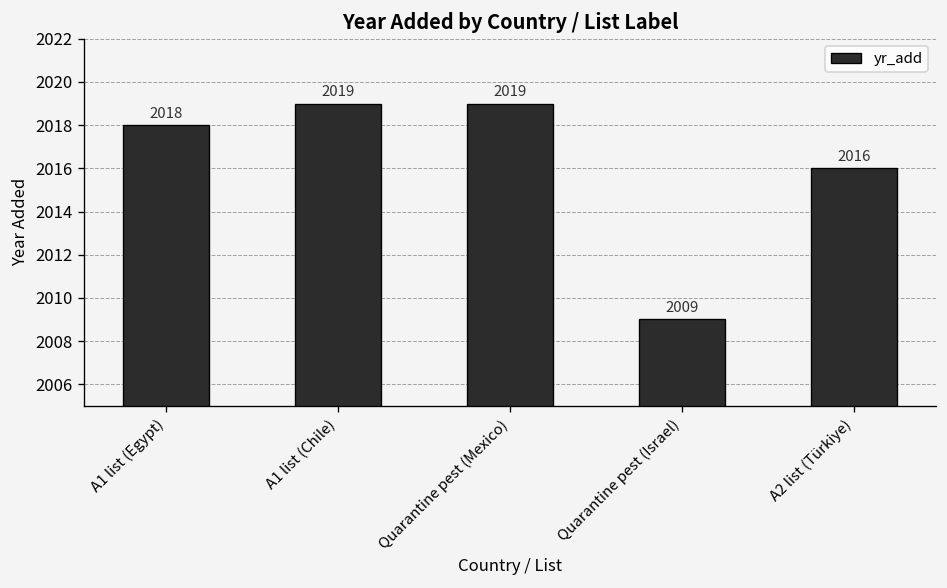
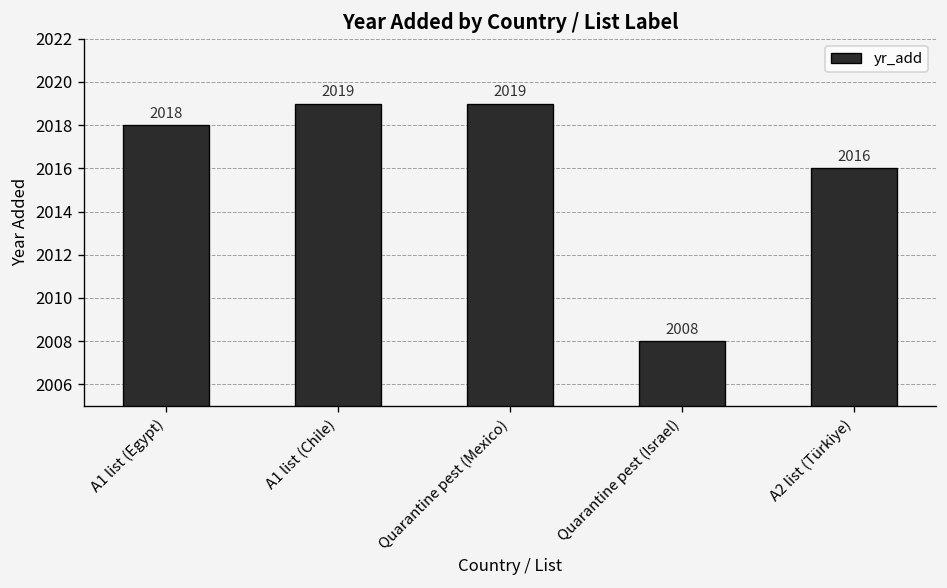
Quarantine pest (Israel): 2009 -> 2008
